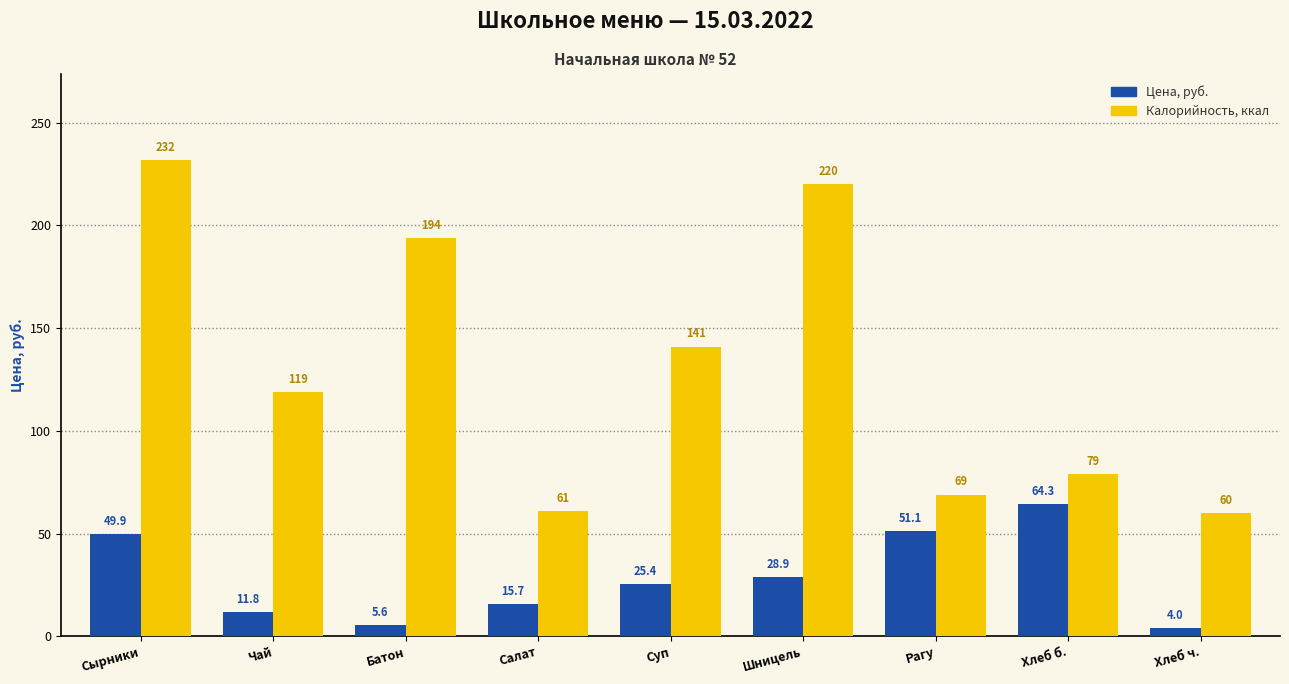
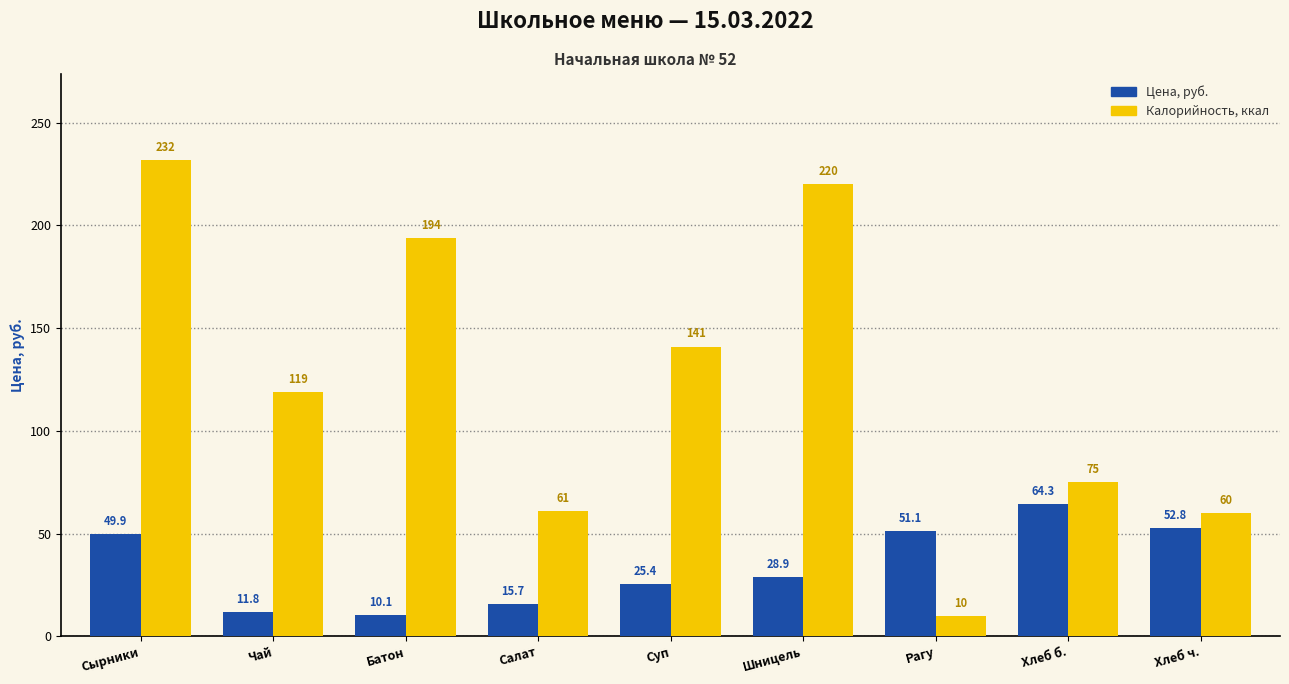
Цена, руб., Батон: 5.6 -> 10.1
Калорийность, ккал, Рагу: 69 -> 10
Калорийность, ккал, Хлеб б.: 79 -> 75
Цена, руб., Хлеб ч.: 4.0 -> 52.8
